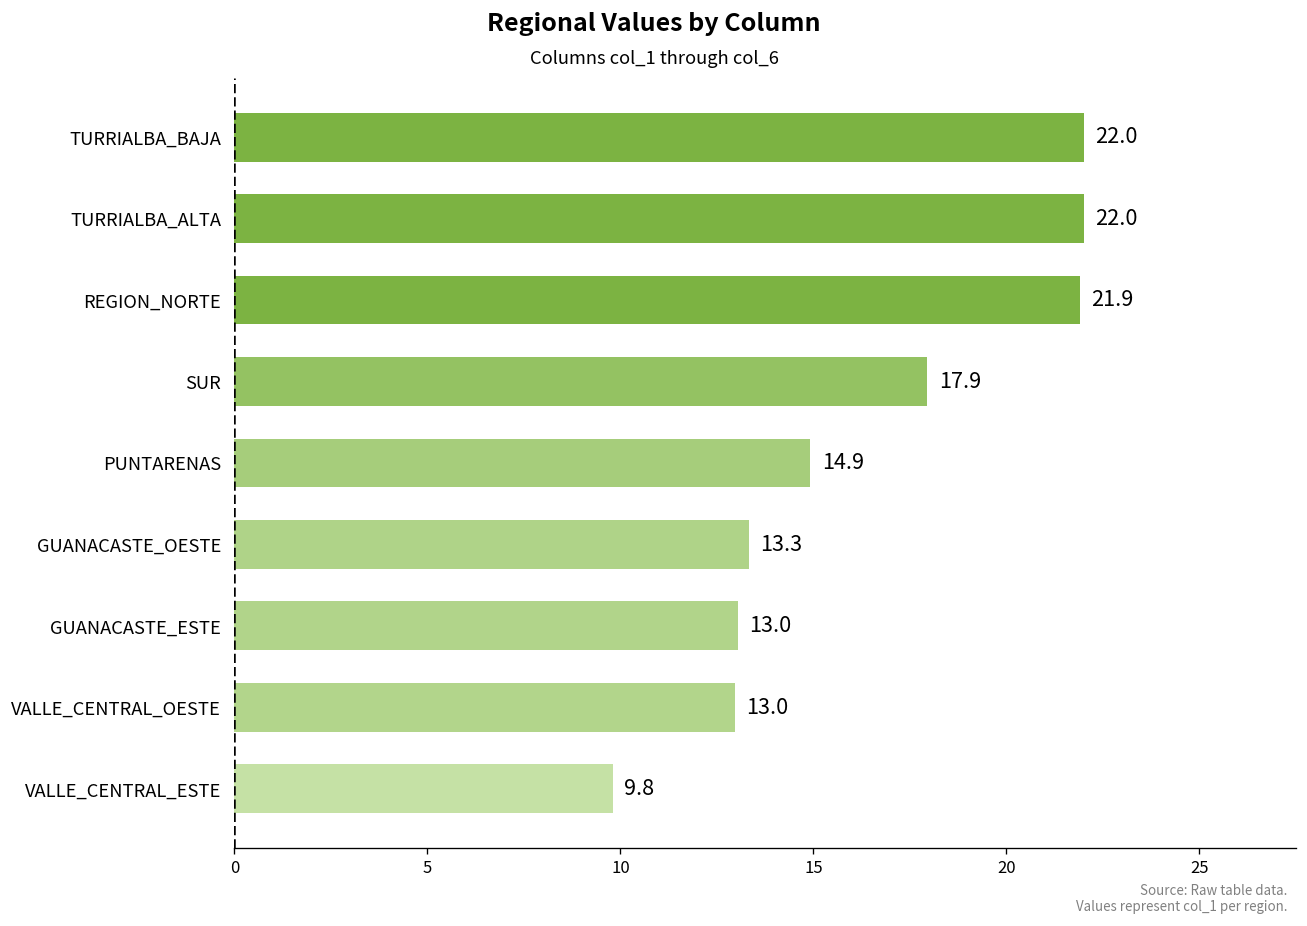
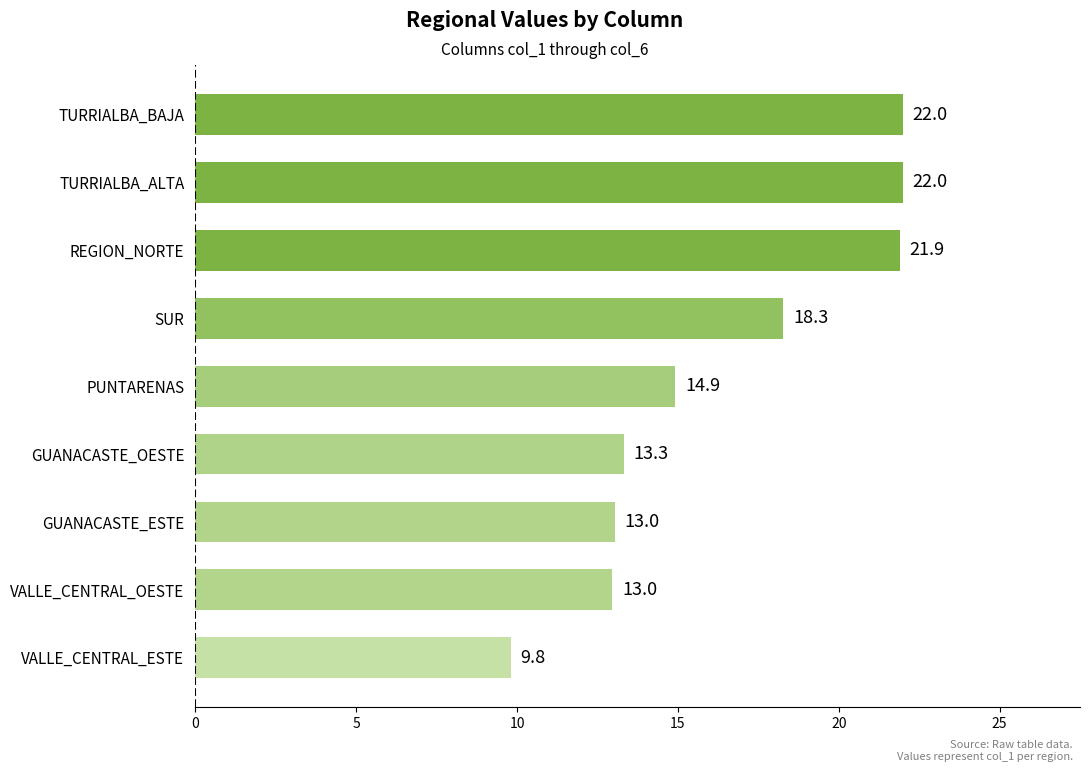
SUR: 17.9 -> 18.3
